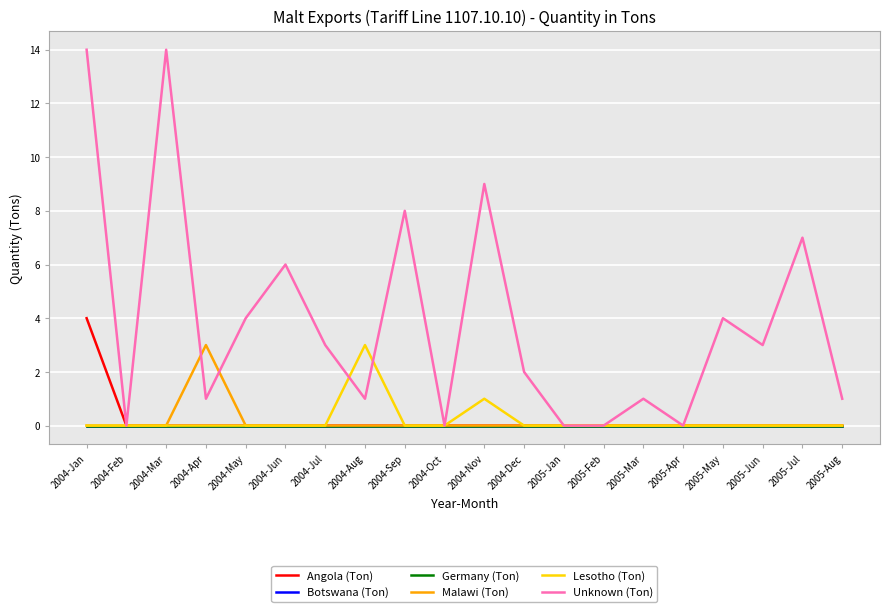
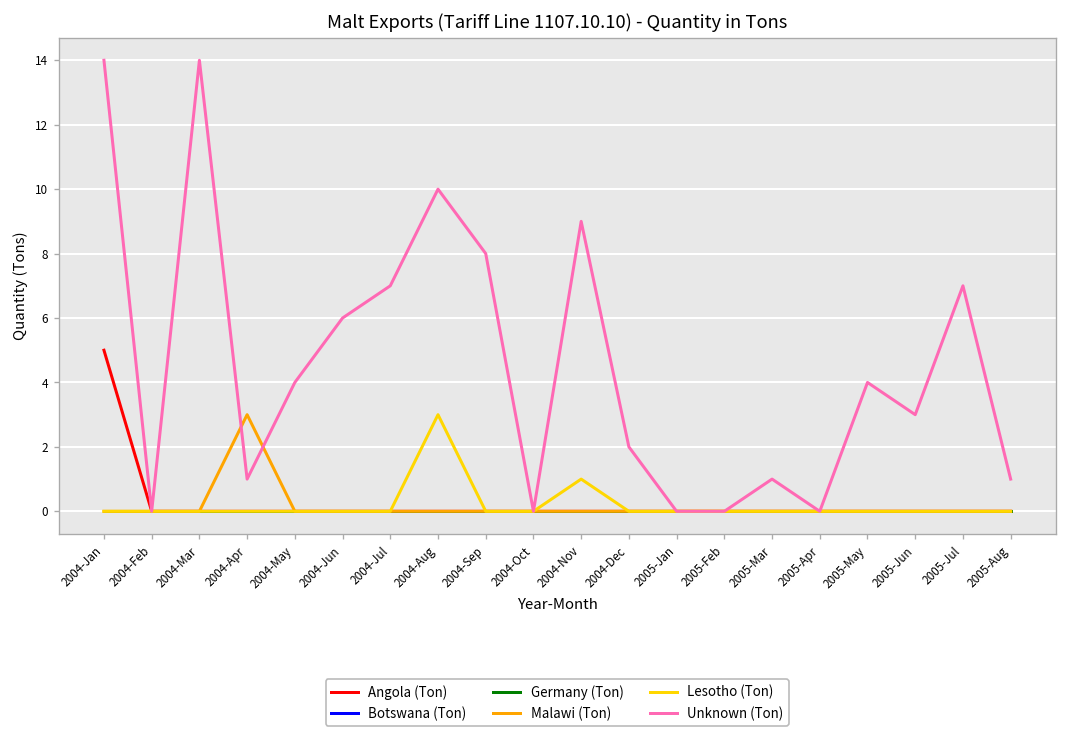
Angola (Ton), 2004-Jan: 4 -> 5
Unknown (Ton), 2004-Jul: 3 -> 7
Unknown (Ton), 2004-Aug: 1 -> 10
